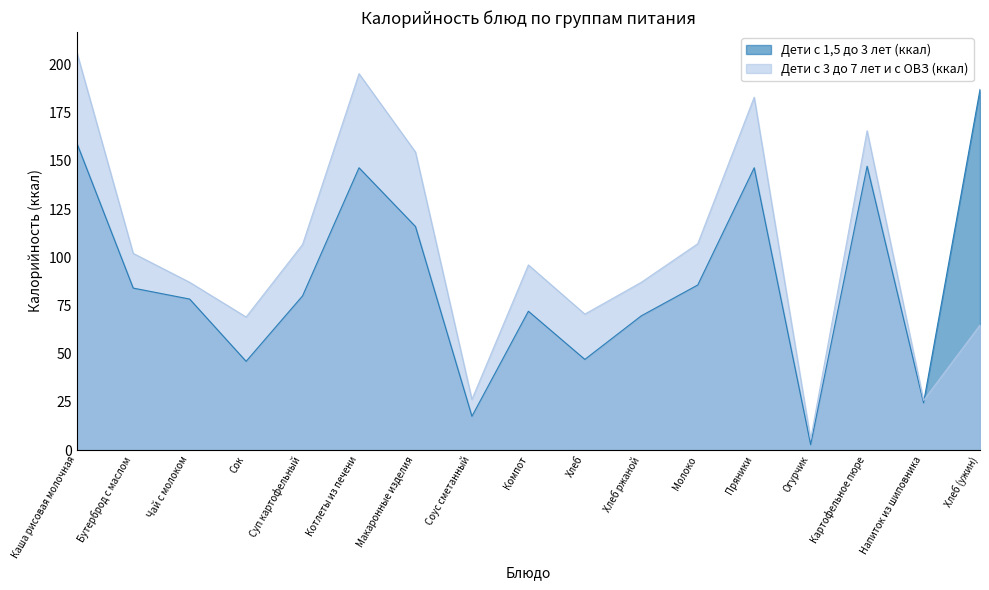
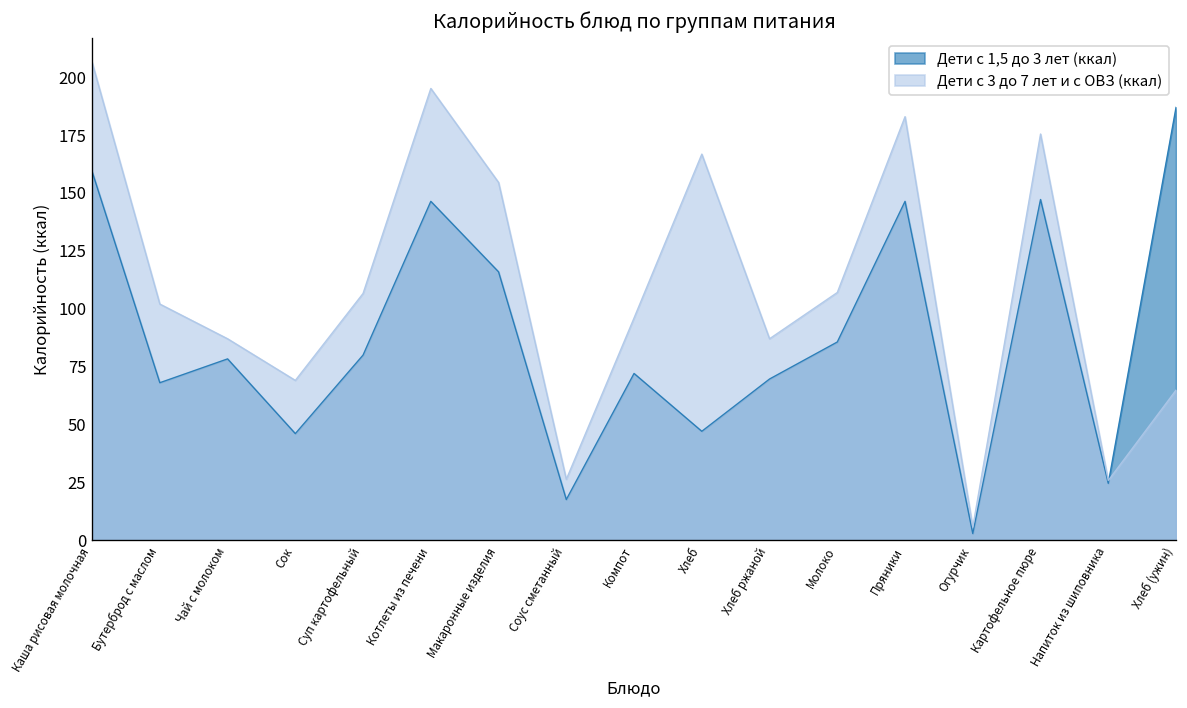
Дети с 1,5 до 3 лет (ккал), Бутерброд с маслом: 84 -> 68
Дети с 3 до 7 лет и с ОВЗ (ккал), Хлеб: 71 -> 167
Дети с 3 до 7 лет и с ОВЗ (ккал), Картофельное пюре: 166 -> 176
